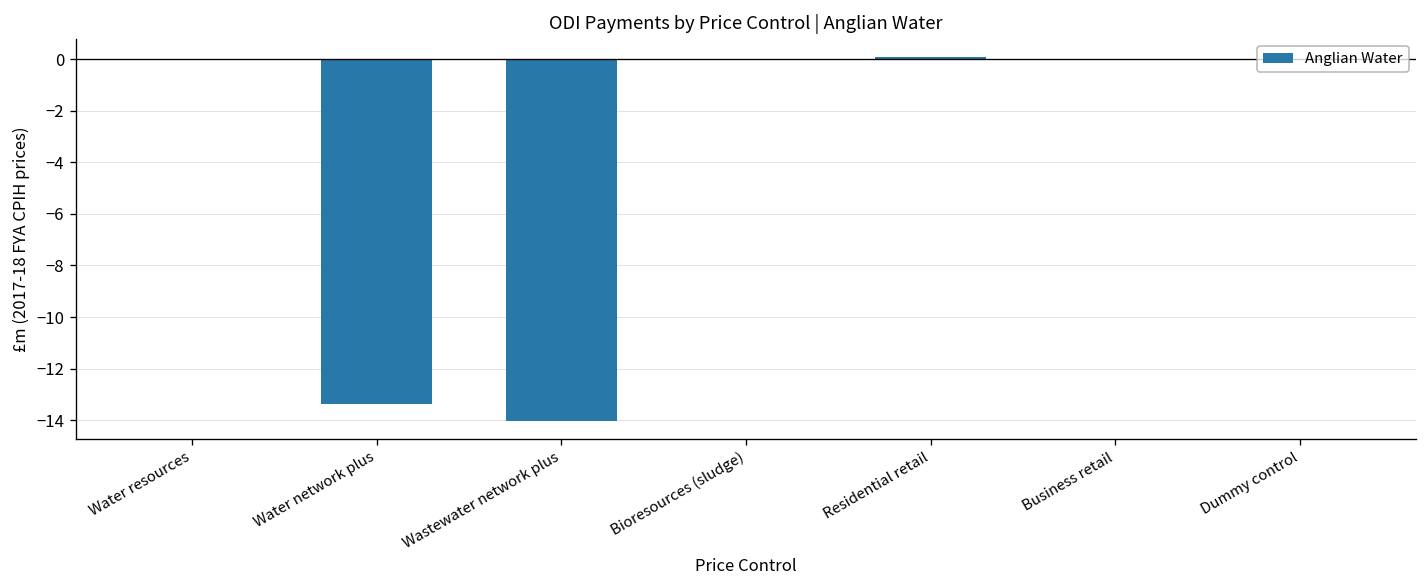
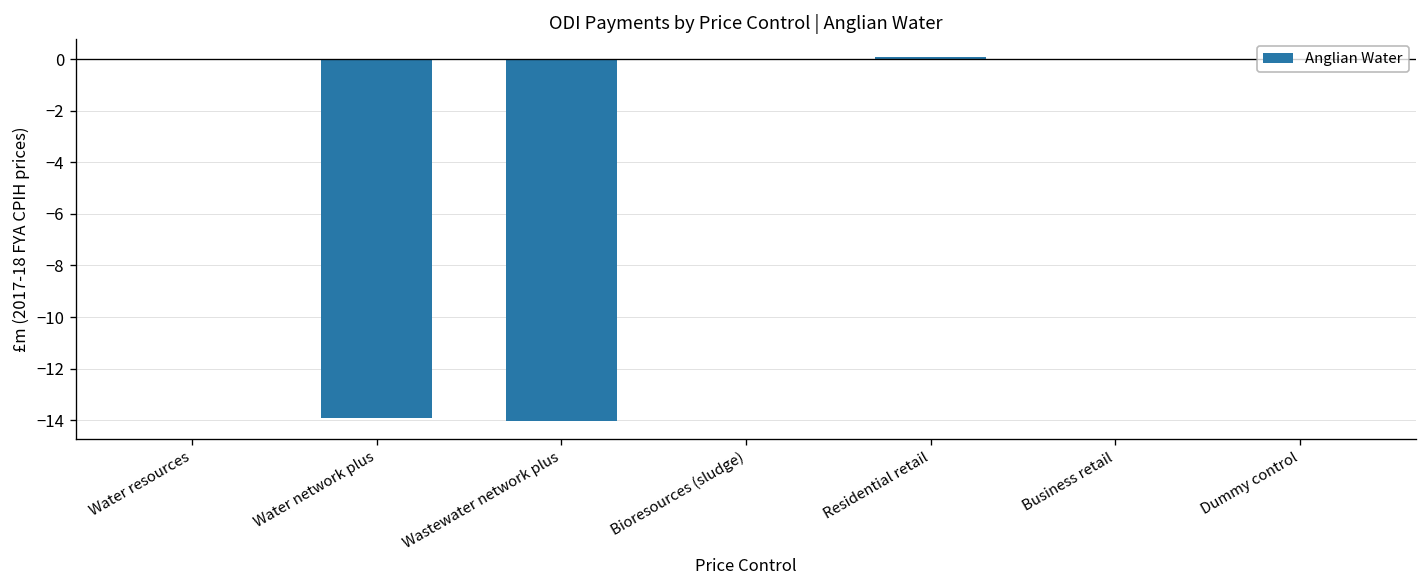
Water network plus: -13.4 -> -13.9
